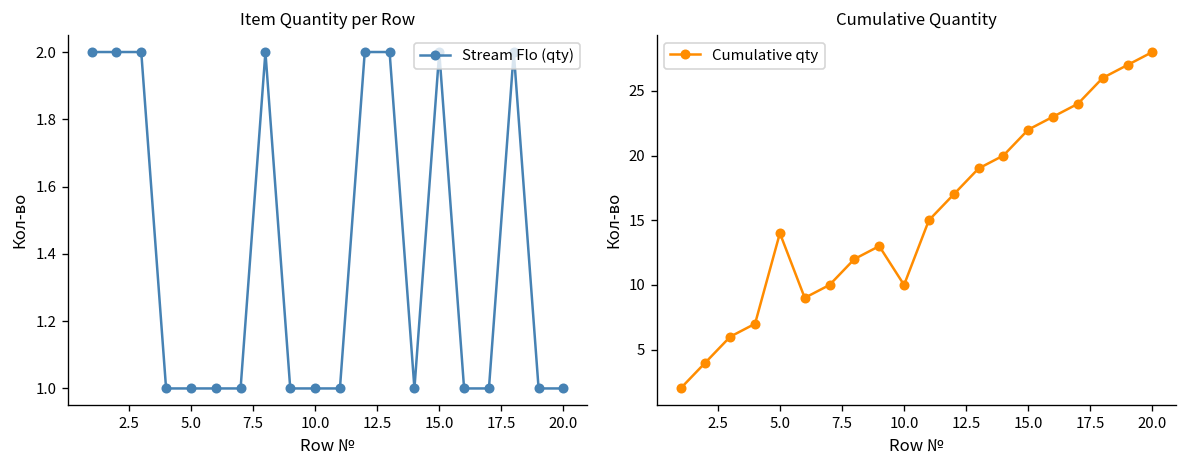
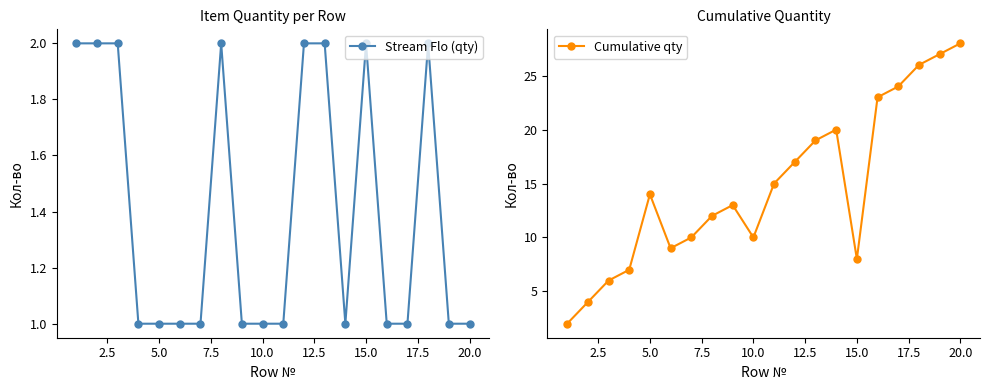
Cumulative Quantity, 15.0: 22 -> 8
